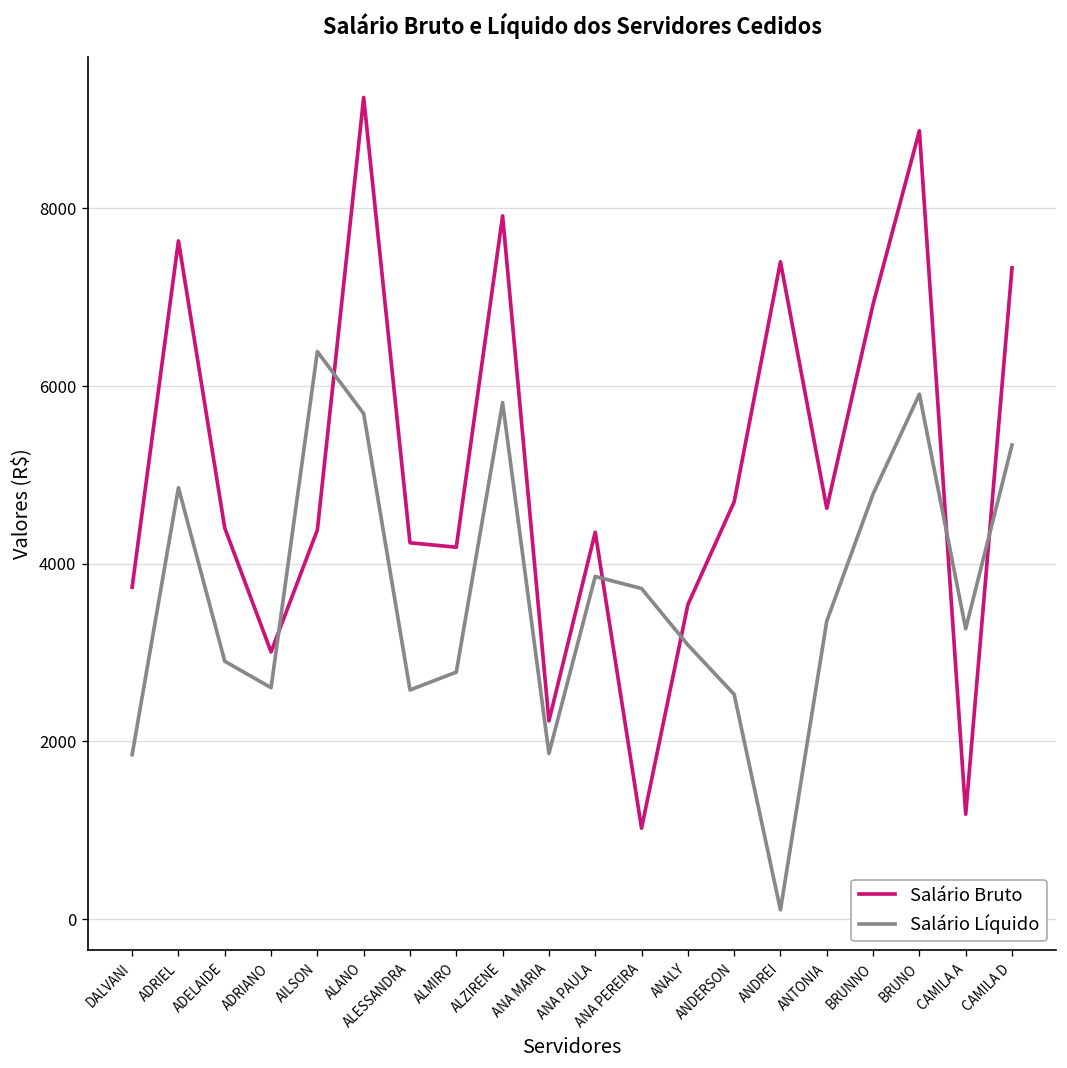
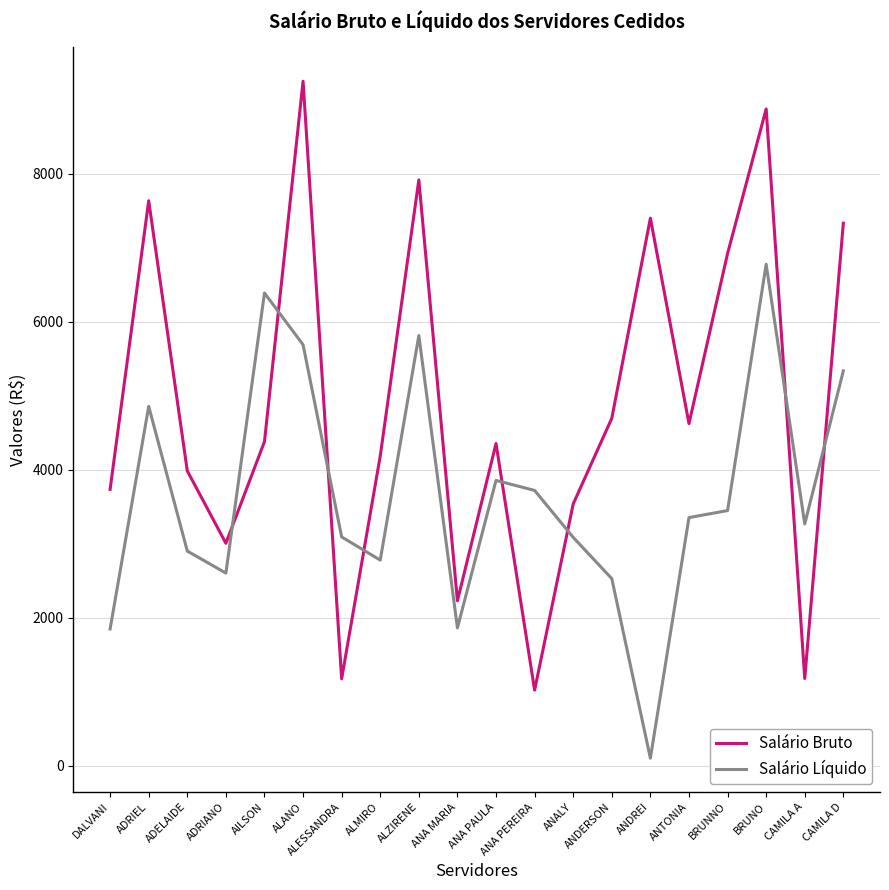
Salário Bruto, ADELAIDE: 4400 -> 4000
Salário Bruto, ALESSANDRA: 4200 -> 1200
Salário Líquido, ALESSANDRA: 2600 -> 3100
Salário Líquido, BRUNNO: 4800 -> 3400
Salário Líquido, BRUNO: 5900 -> 6800
